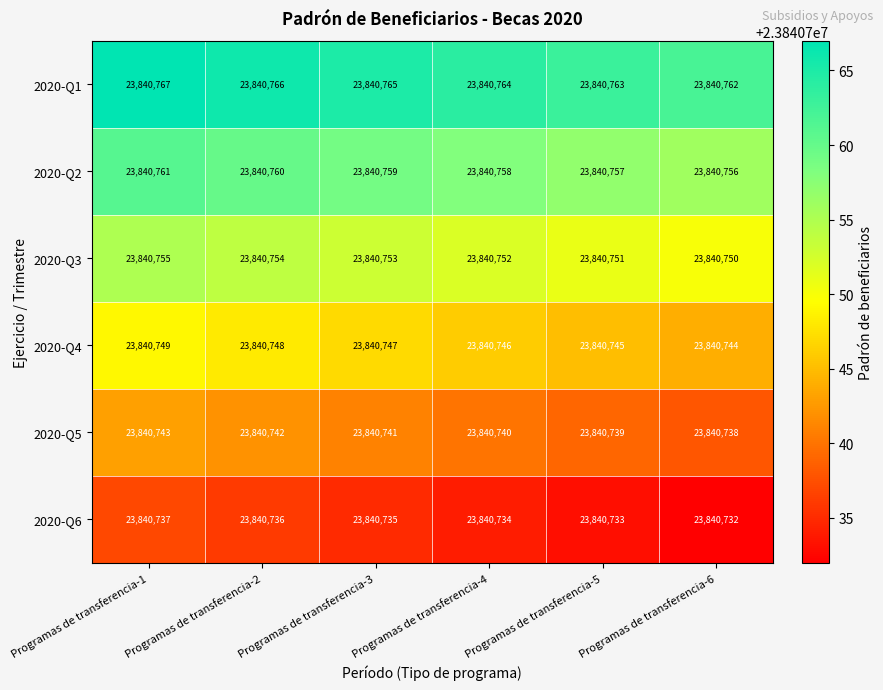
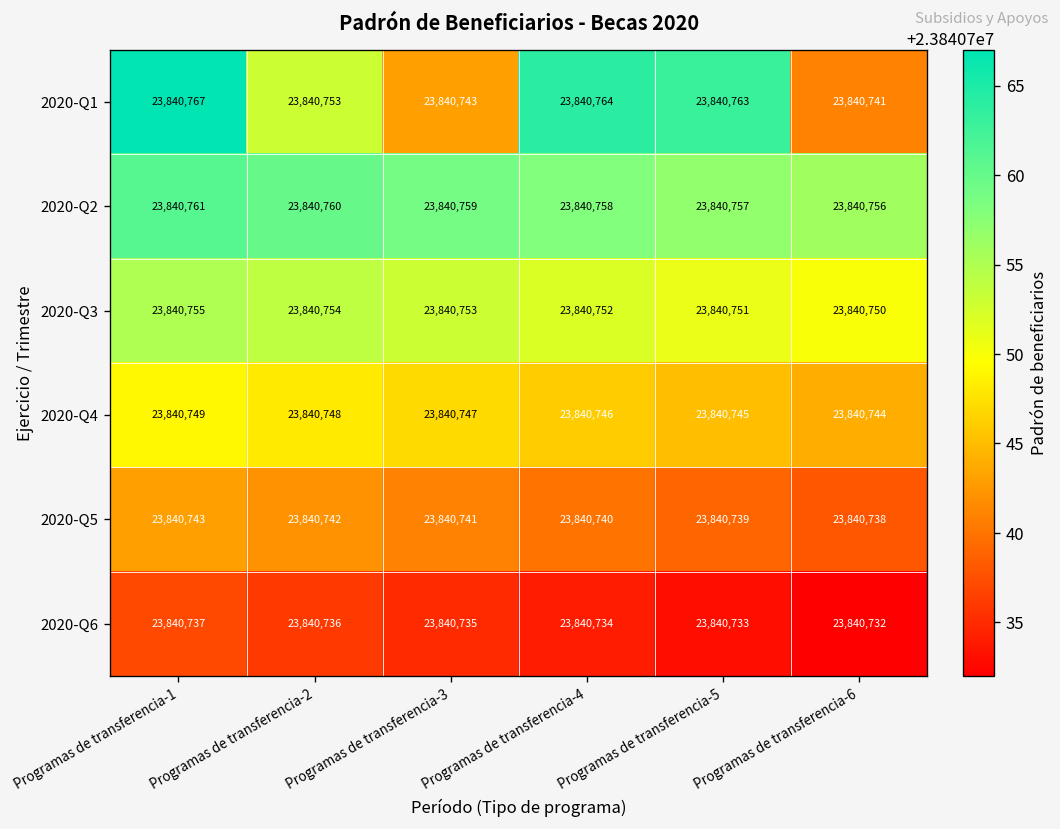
2020-Q1, Programas de transferencia-2: 23,840,766 -> 23,840,753
2020-Q1, Programas de transferencia-3: 23,840,765 -> 23,840,743
2020-Q1, Programas de transferencia-6: 23,840,762 -> 23,840,741
